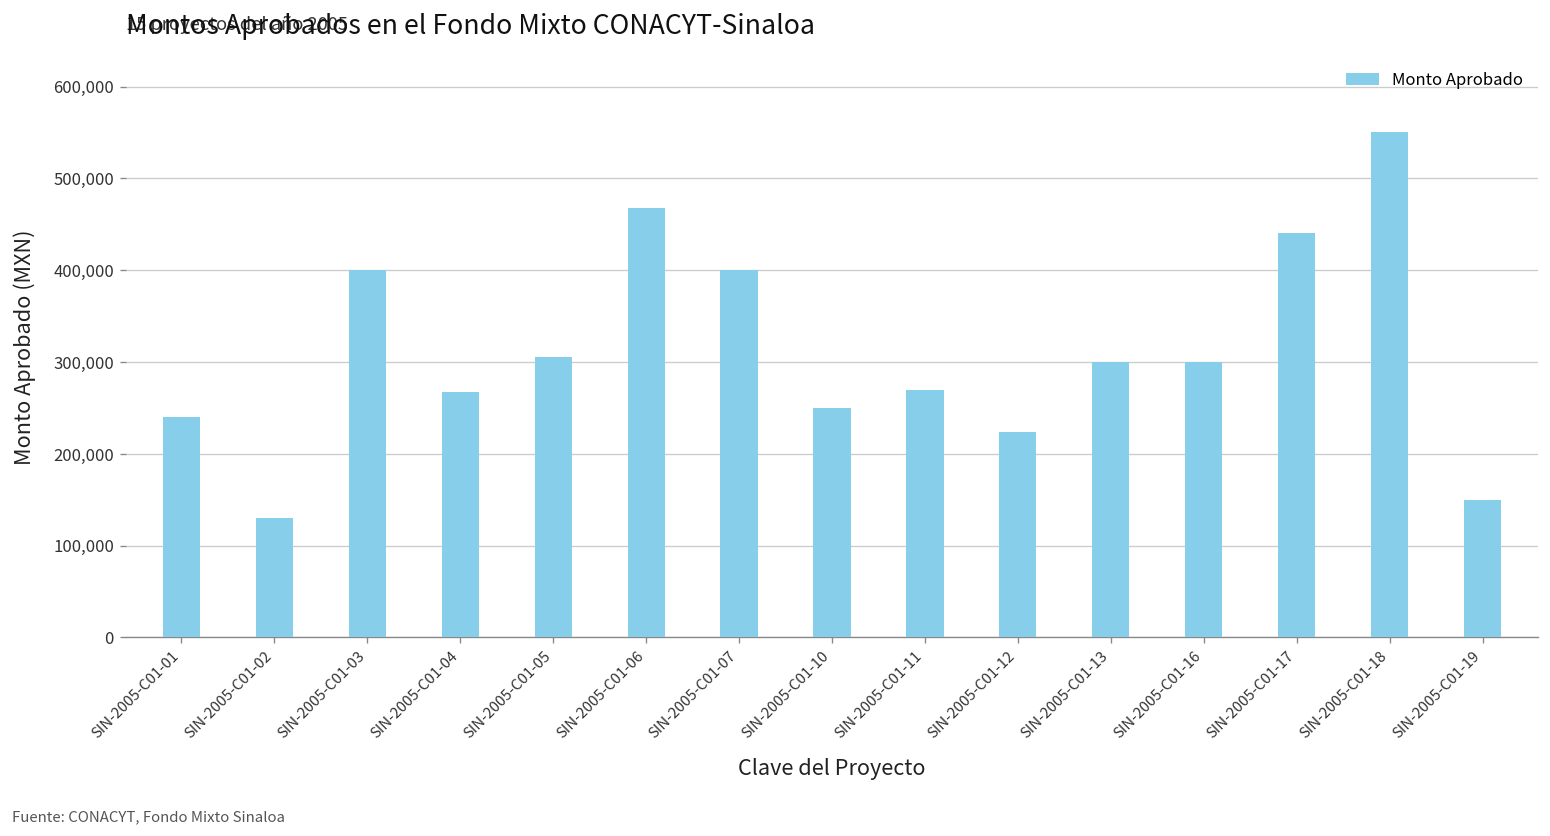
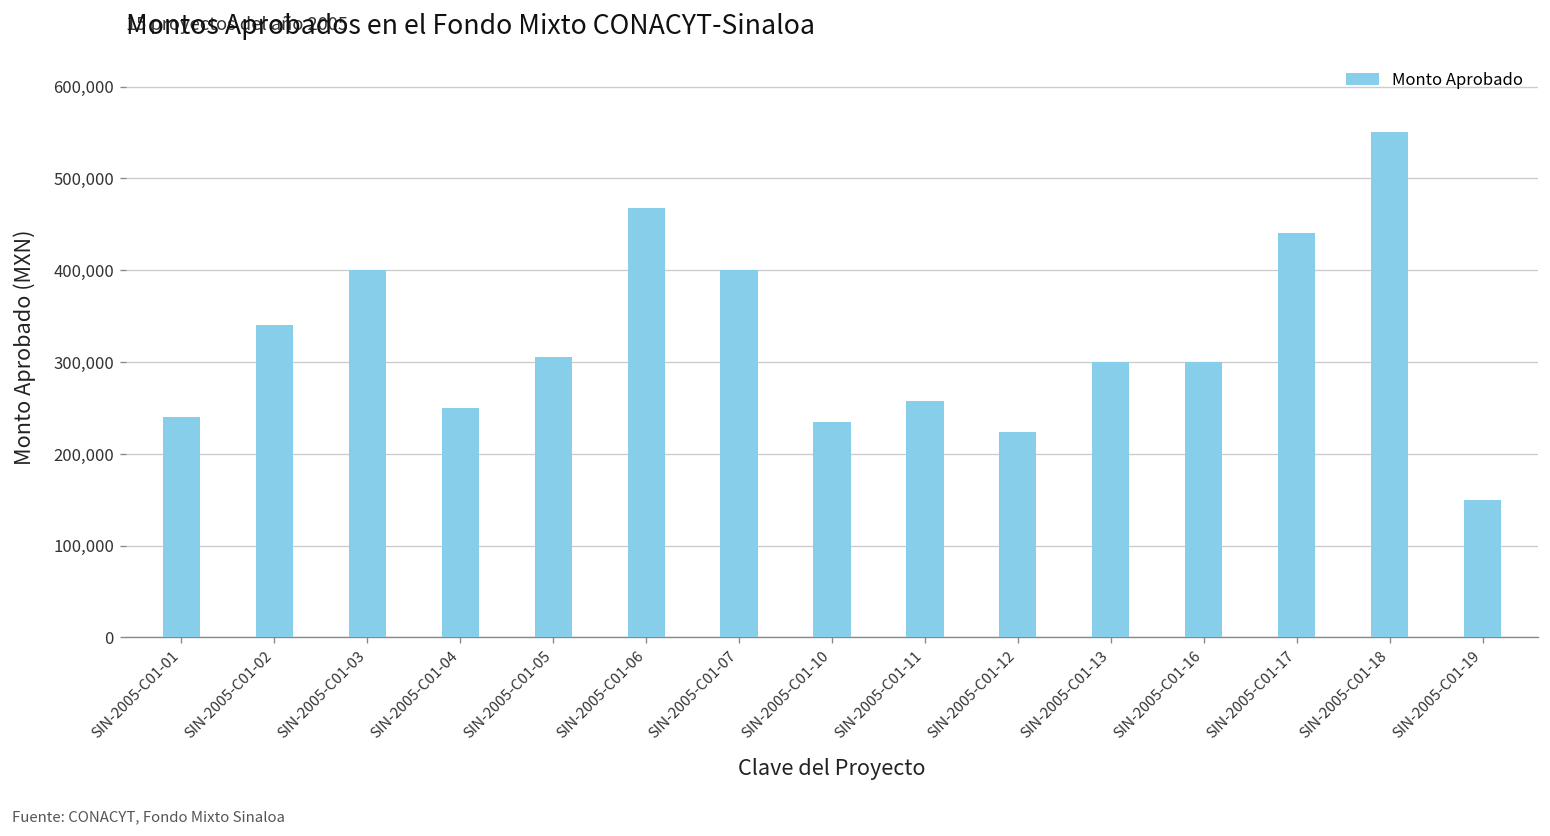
SIN-2005-C01-02: 130,000 -> 340,000
SIN-2005-C01-04: 270,000 -> 250,000
SIN-2005-C01-10: 250,000 -> 240,000
SIN-2005-C01-11: 270,000 -> 260,000
